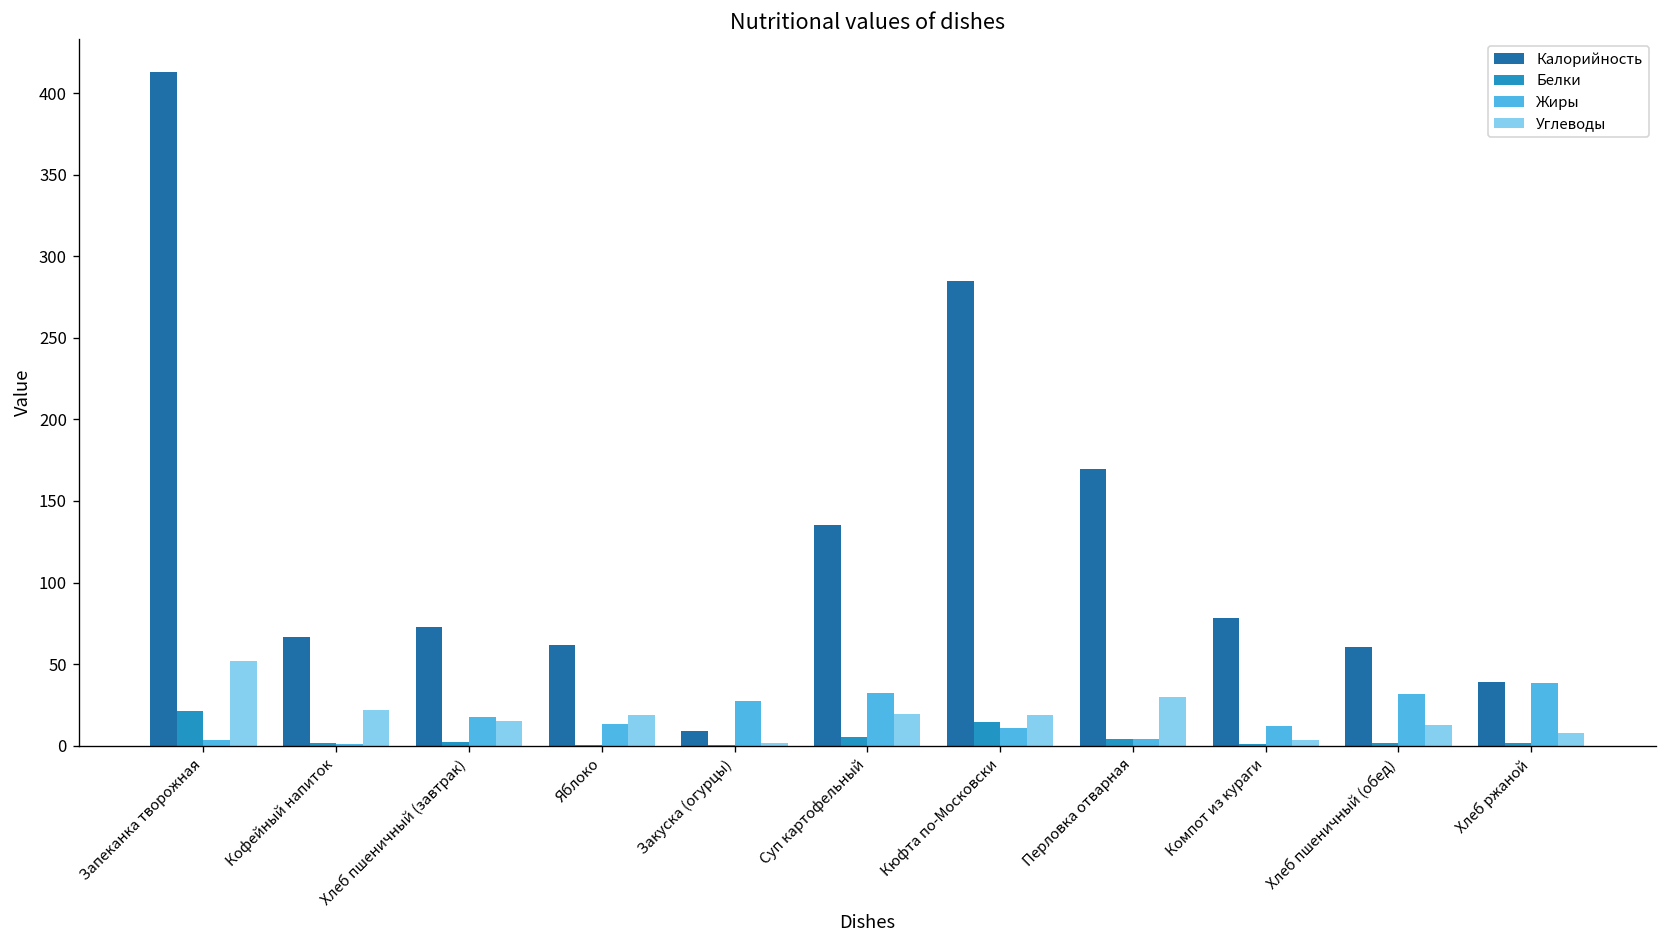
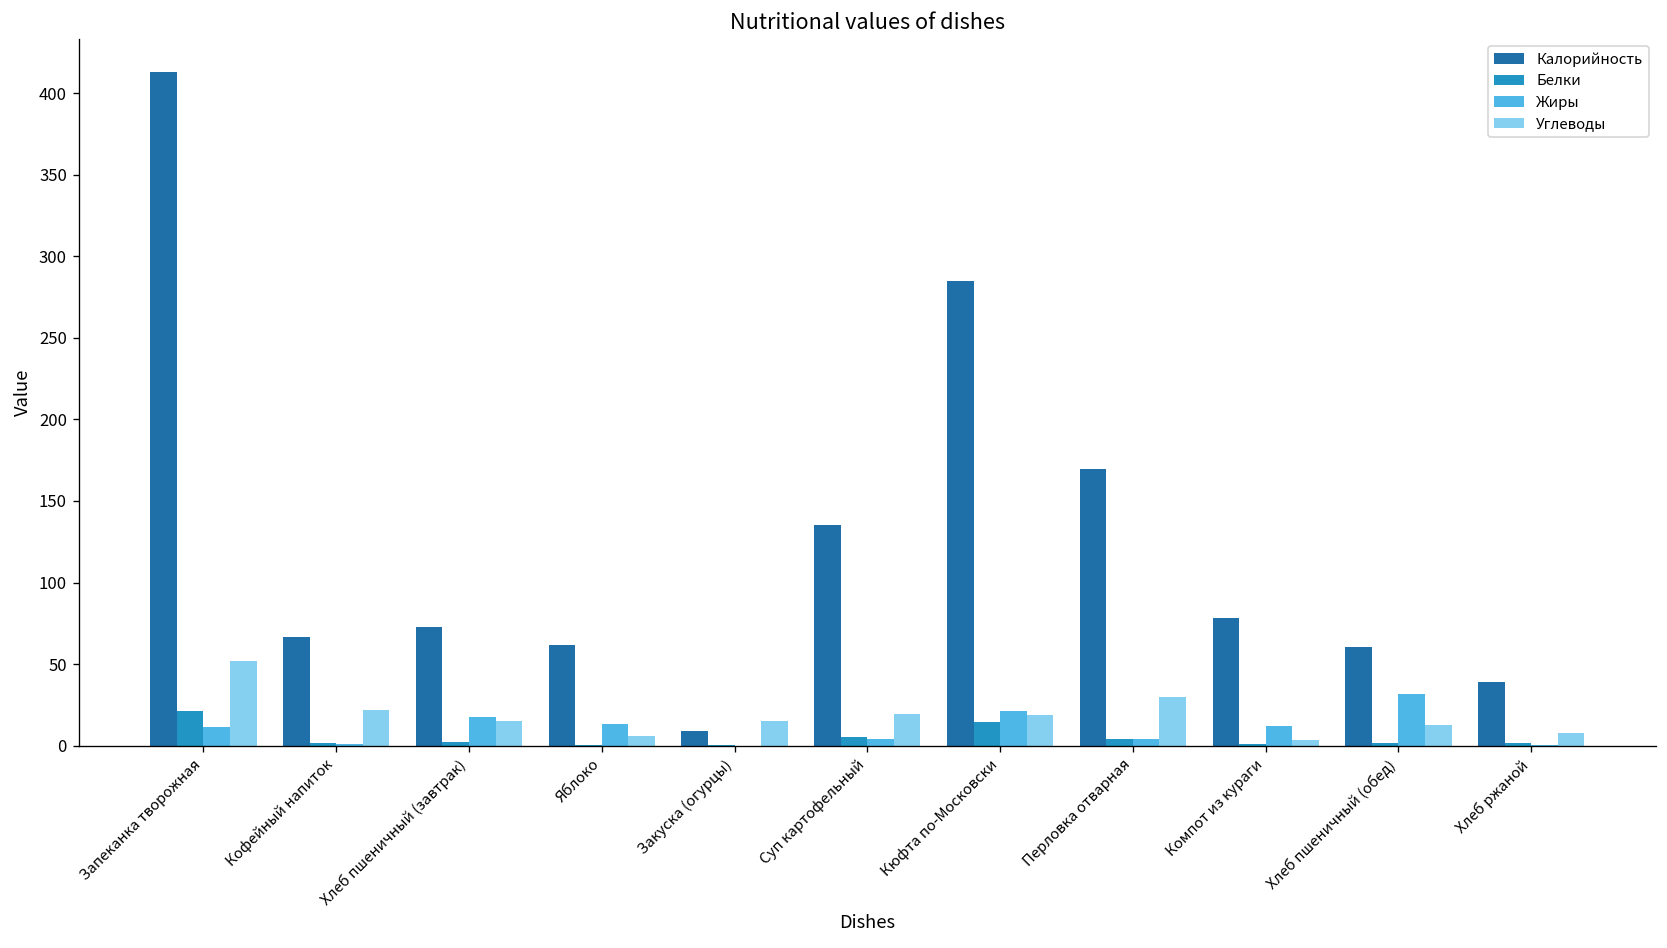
Жиры, Запеканка творожная: 4 -> 12
Углеводы, Яблоко: 19 -> 6
Жиры, Закуска (огурцы): 27 -> 0
Углеводы, Закуска (огурцы): 2 -> 15
Жиры, Суп картофельный: 32 -> 4
Жиры, Кюфта по-Московски: 11 -> 21
Жиры, Хлеб ржаной: 38 -> 0
